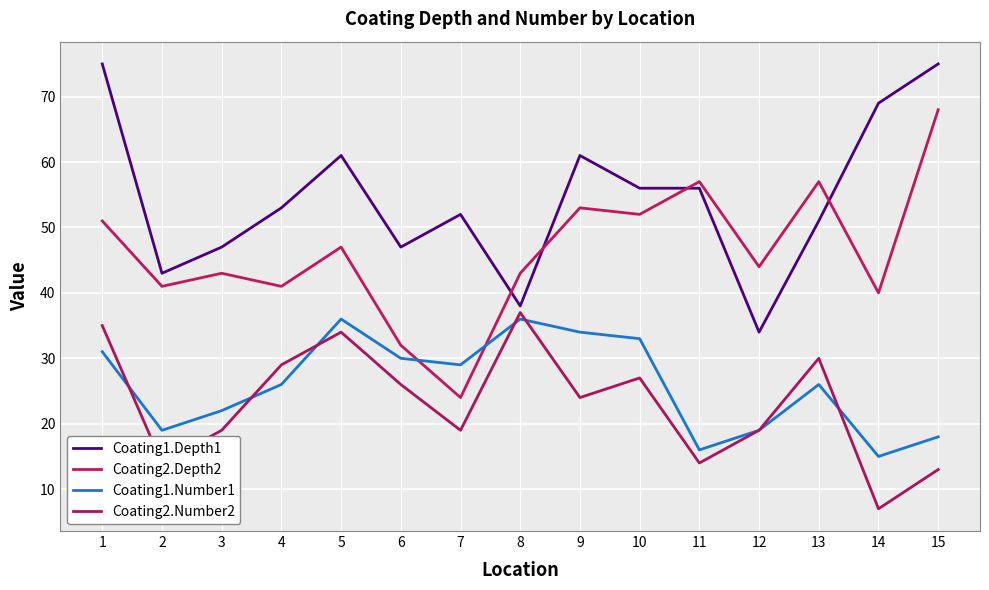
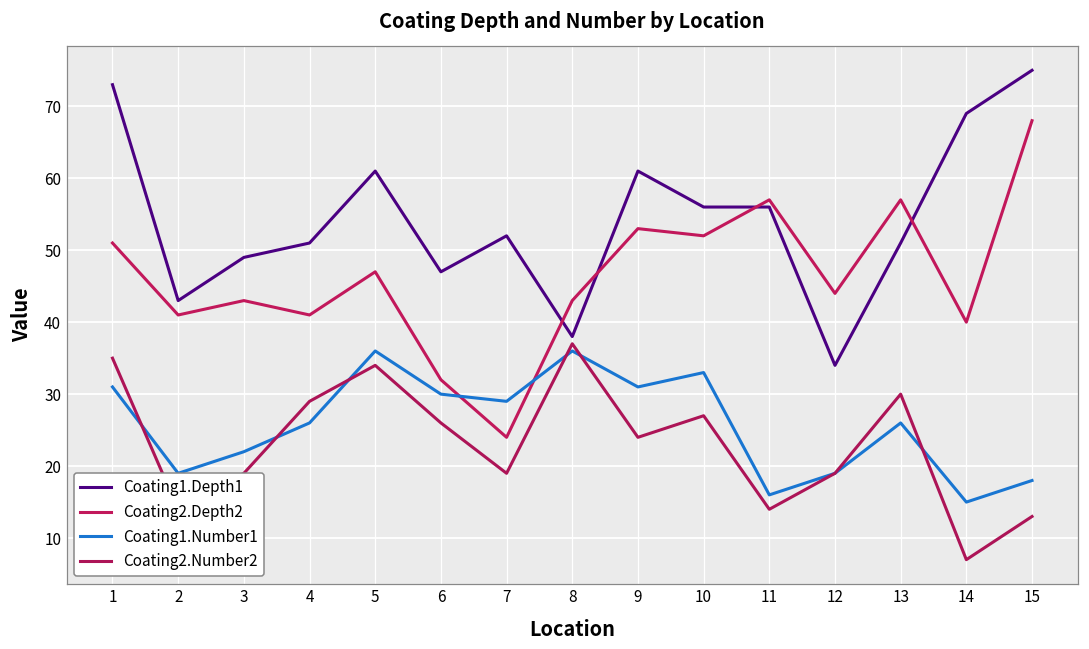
Coating1.Depth1, 1: 75 -> 73
Coating1.Depth1, 3: 47 -> 49
Coating1.Depth1, 4: 53 -> 51
Coating1.Number1, 9: 34 -> 31
